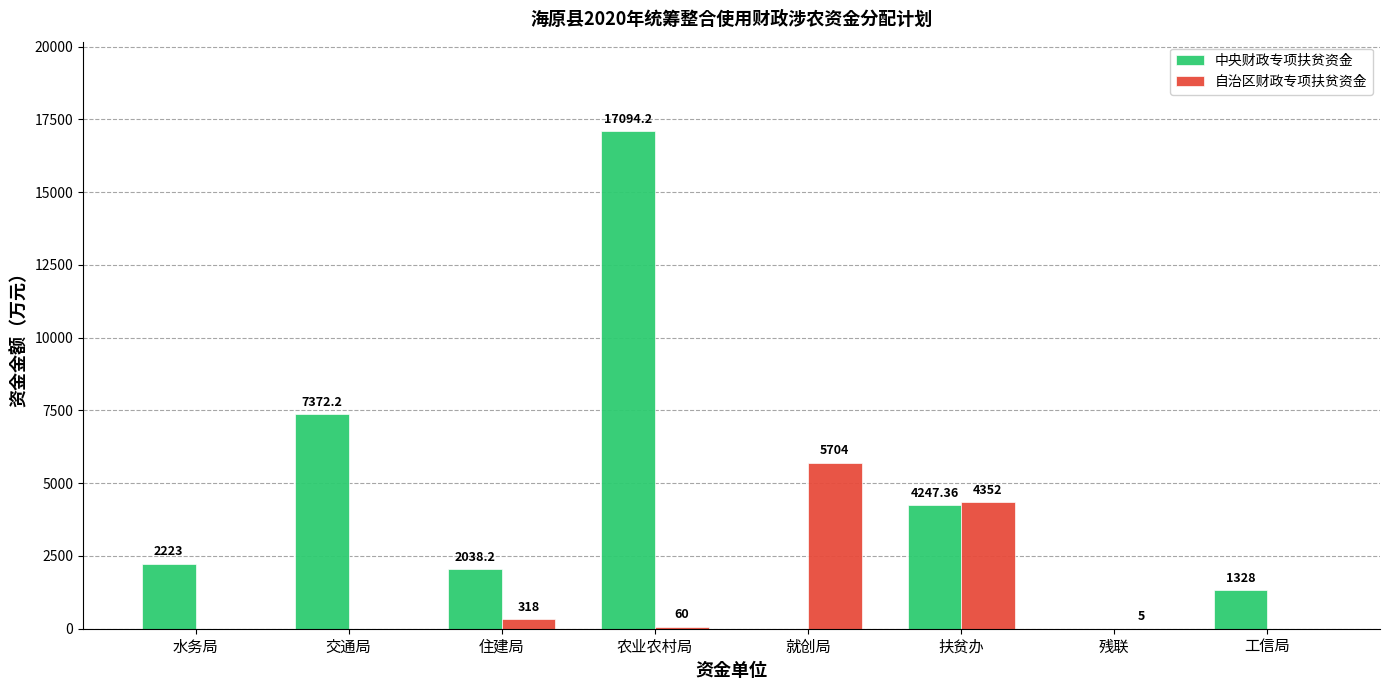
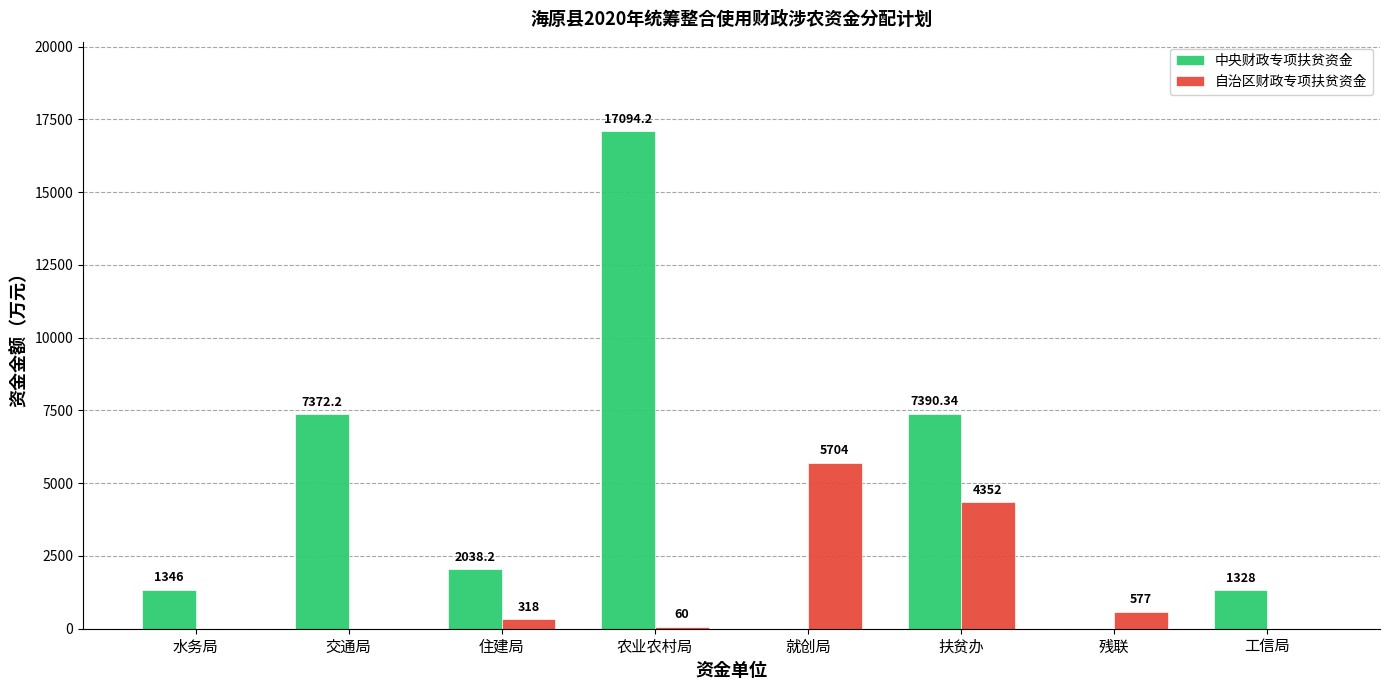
中央财政专项扶贫资金, 水务局: 2223 -> 1346
中央财政专项扶贫资金, 扶贫办: 4247.36 -> 7390.34
自治区财政专项扶贫资金, 残联: 5 -> 577
